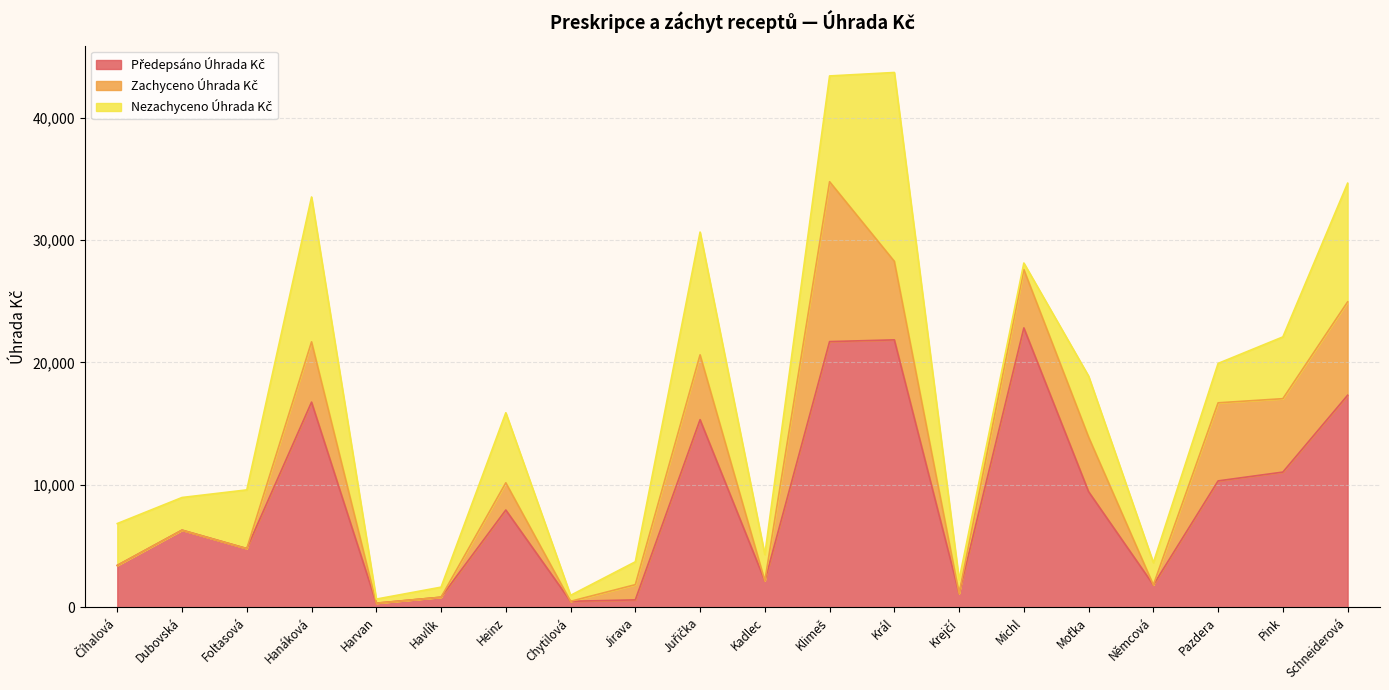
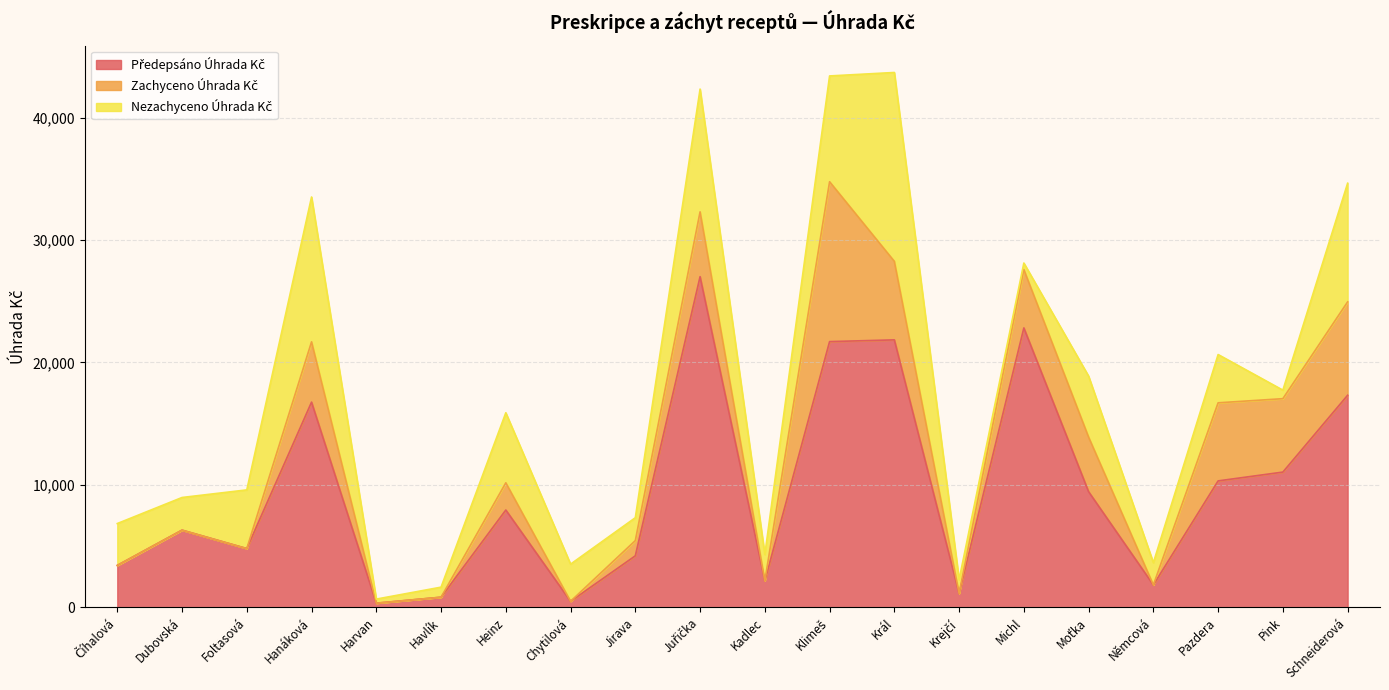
Nezachyceno Úhrada Kč, Chytilová: 500 -> 3,000
Předepsáno Úhrada Kč, Jirava: 600 -> 4,200
Předepsáno Úhrada Kč, Juřička: 15,300 -> 27,000
Nezachyceno Úhrada Kč, Pazdera: 3,200 -> 3,900
Nezachyceno Úhrada Kč, Pink: 5,000 -> 700
